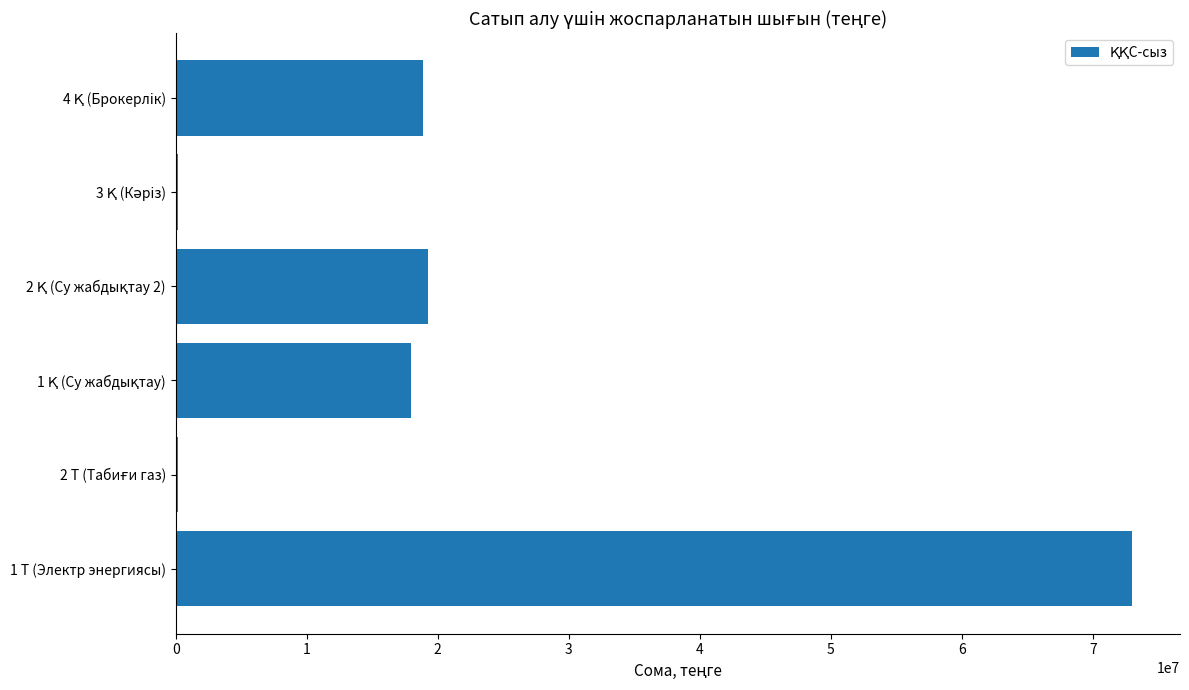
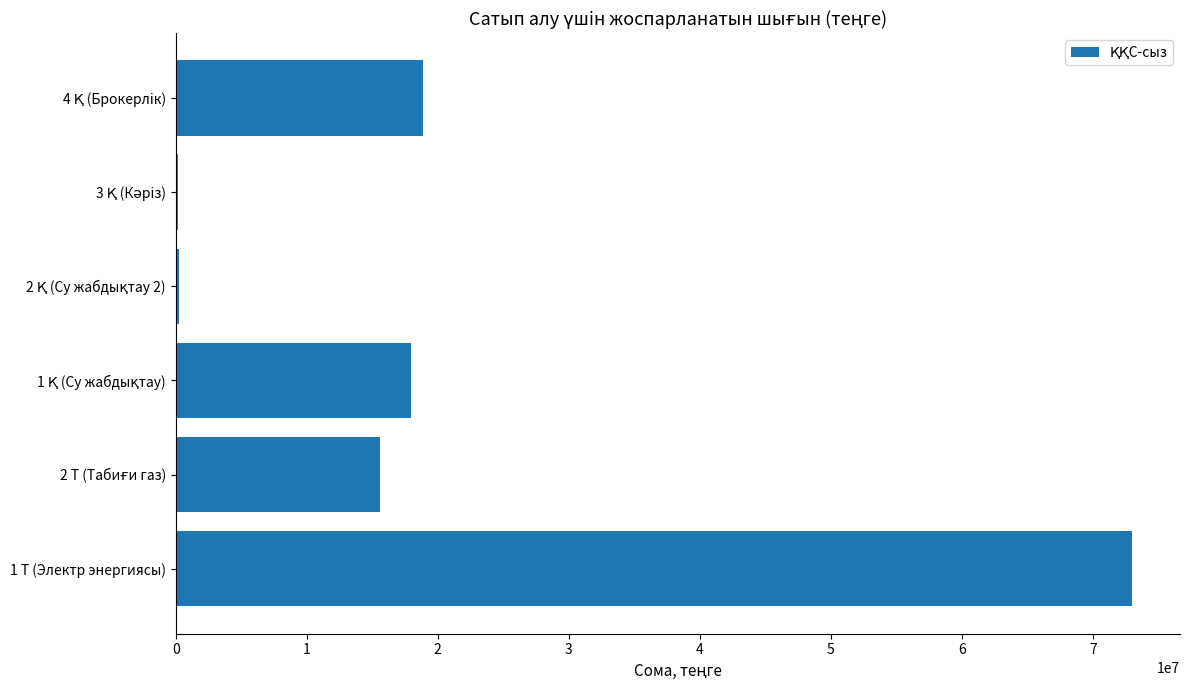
2 Қ (Су жабдықтау 2): 19200000 -> 200000
2 Т (Табиғи газ): 200000 -> 15600000
